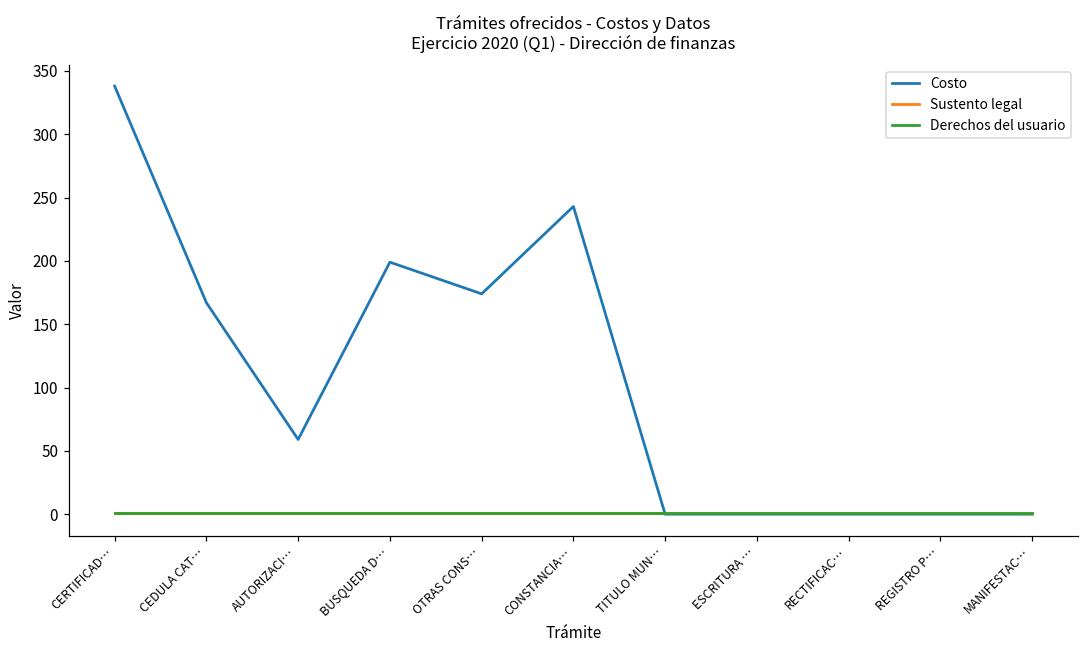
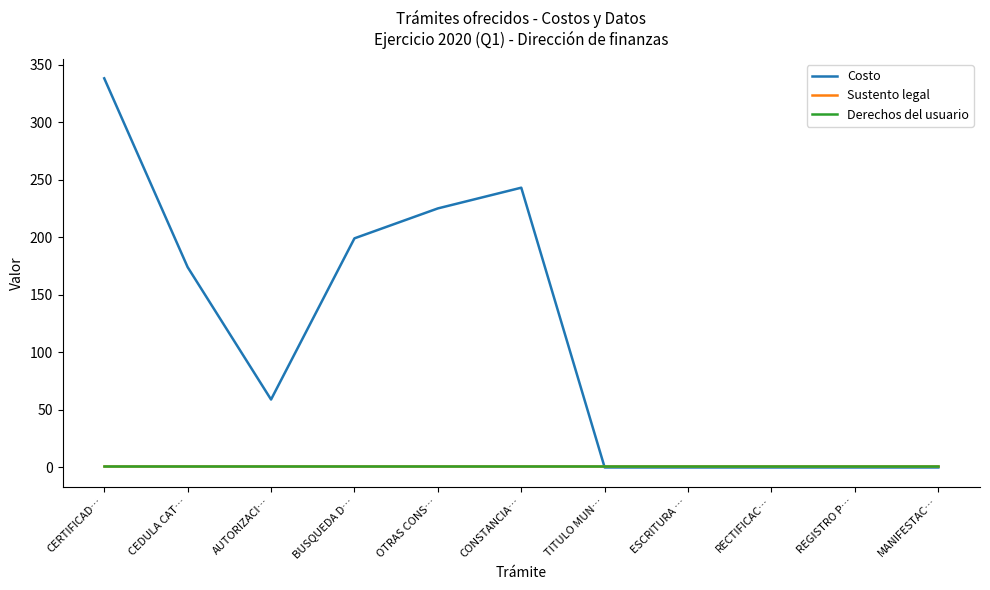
Costo, CEDULA CAT…: 167 -> 174
Costo, OTRAS CONS…: 174 -> 225
